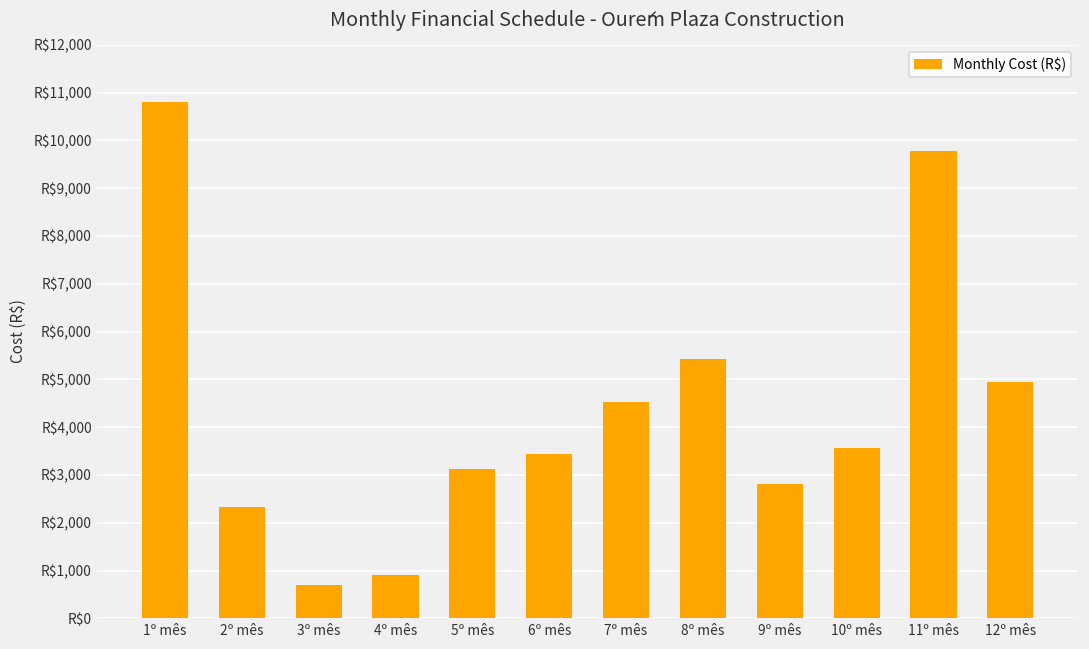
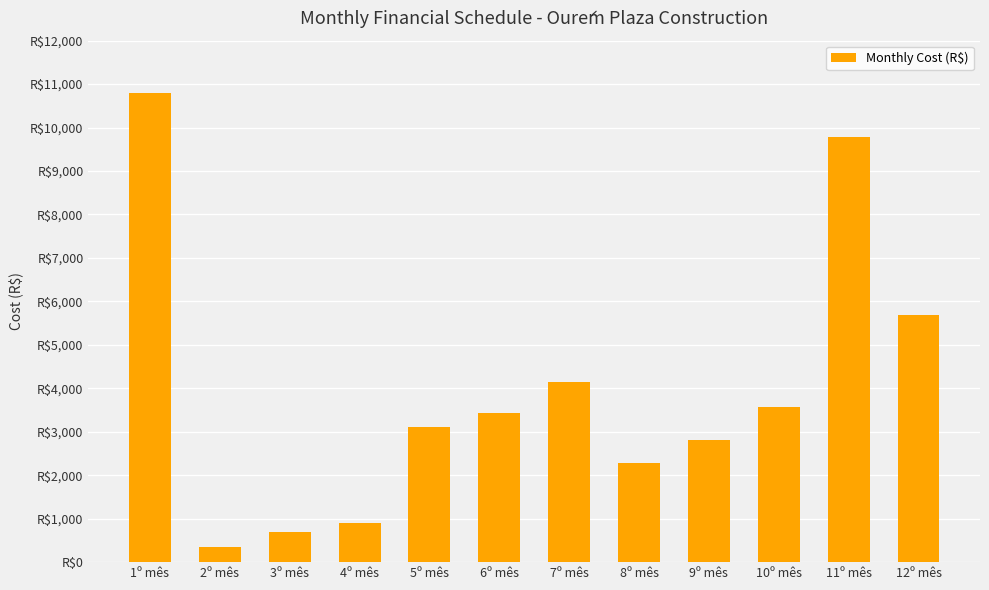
2º mês: R$2,300 -> R$400
7º mês: R$4,500 -> R$4,200
8º mês: R$5,400 -> R$2,300
12º mês: R$4,900 -> R$5,700
